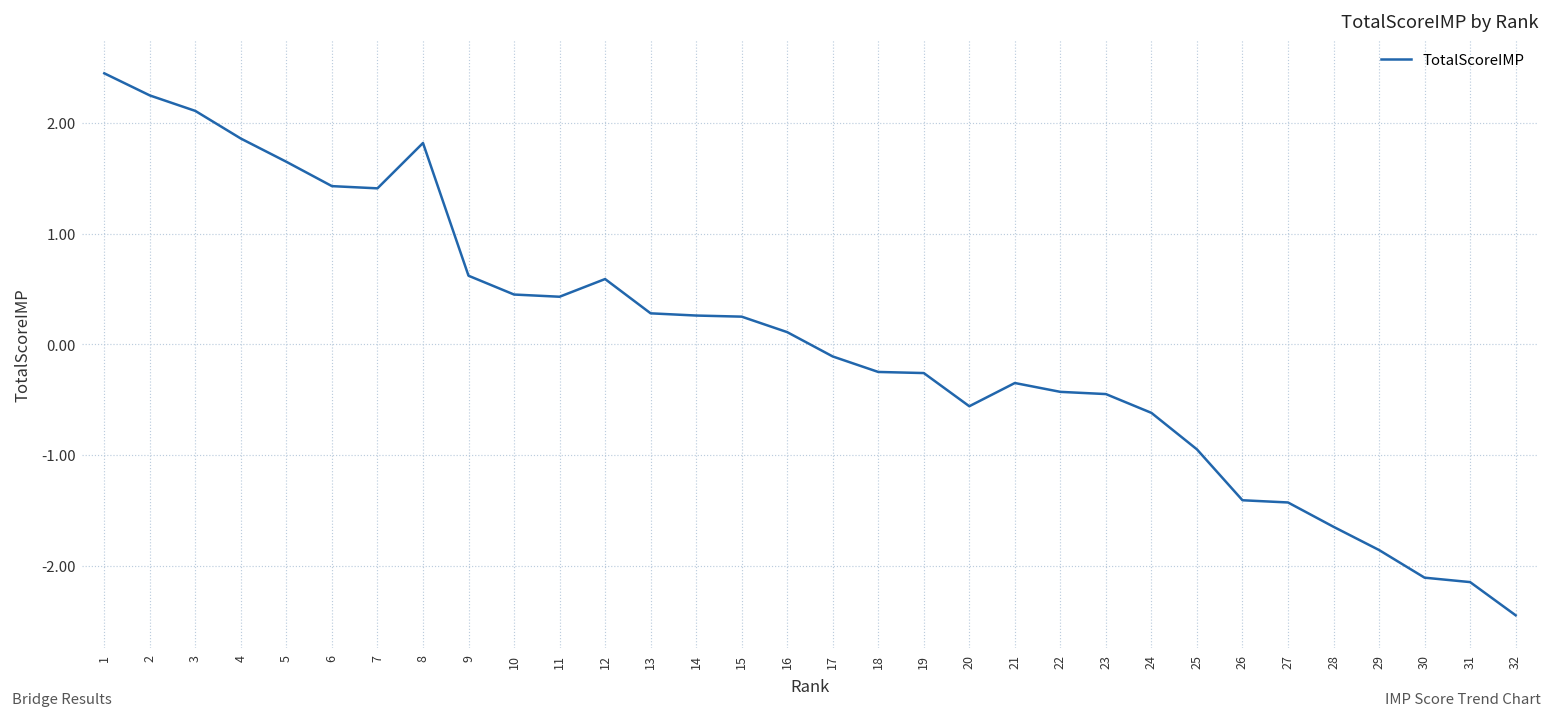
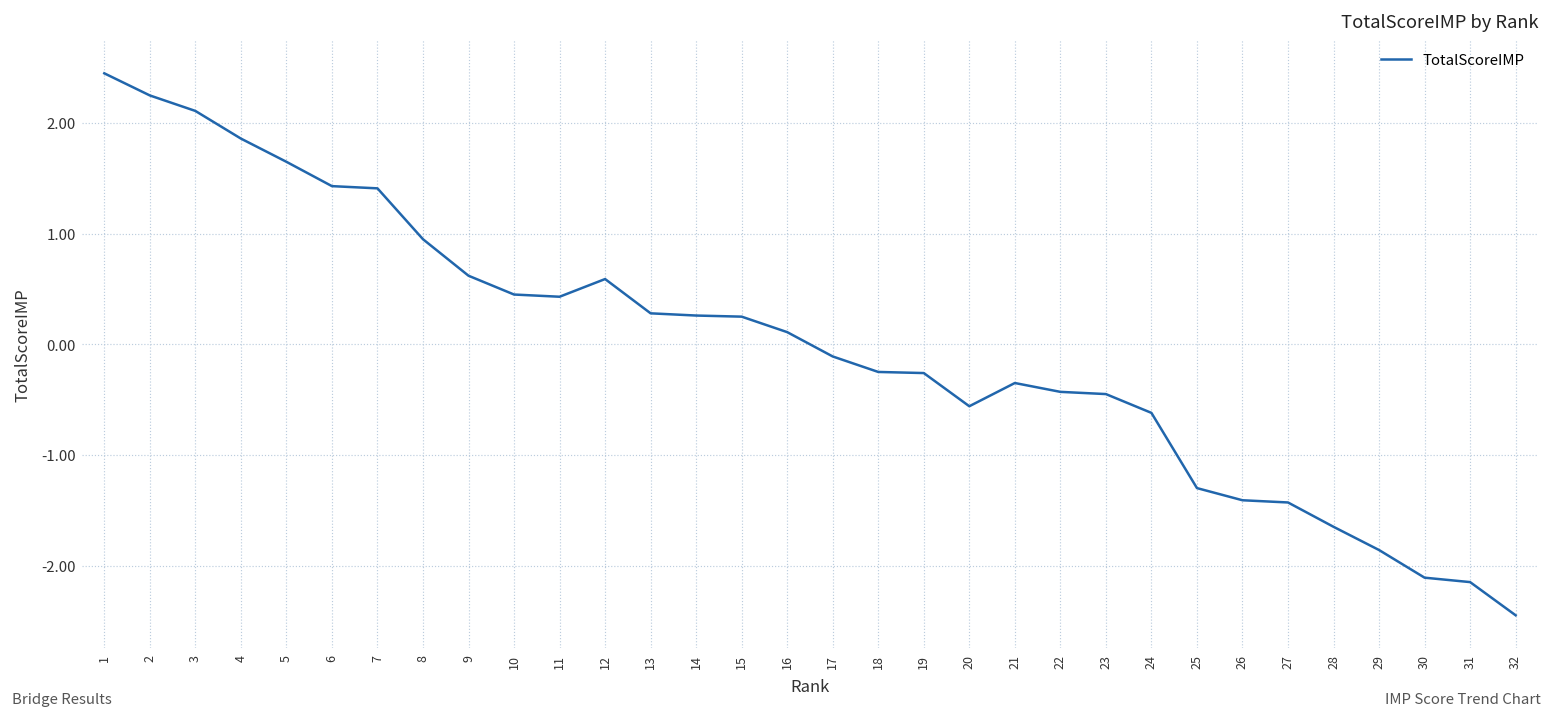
8: 1.8 -> 1.0
25: -1.0 -> -1.3
